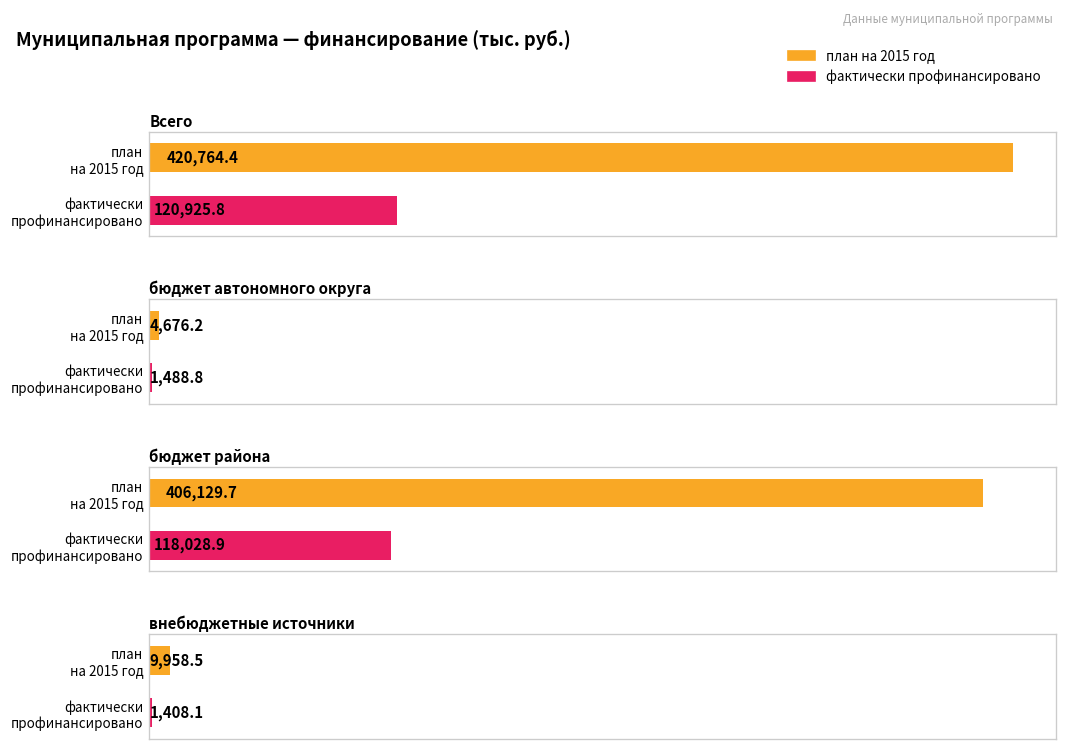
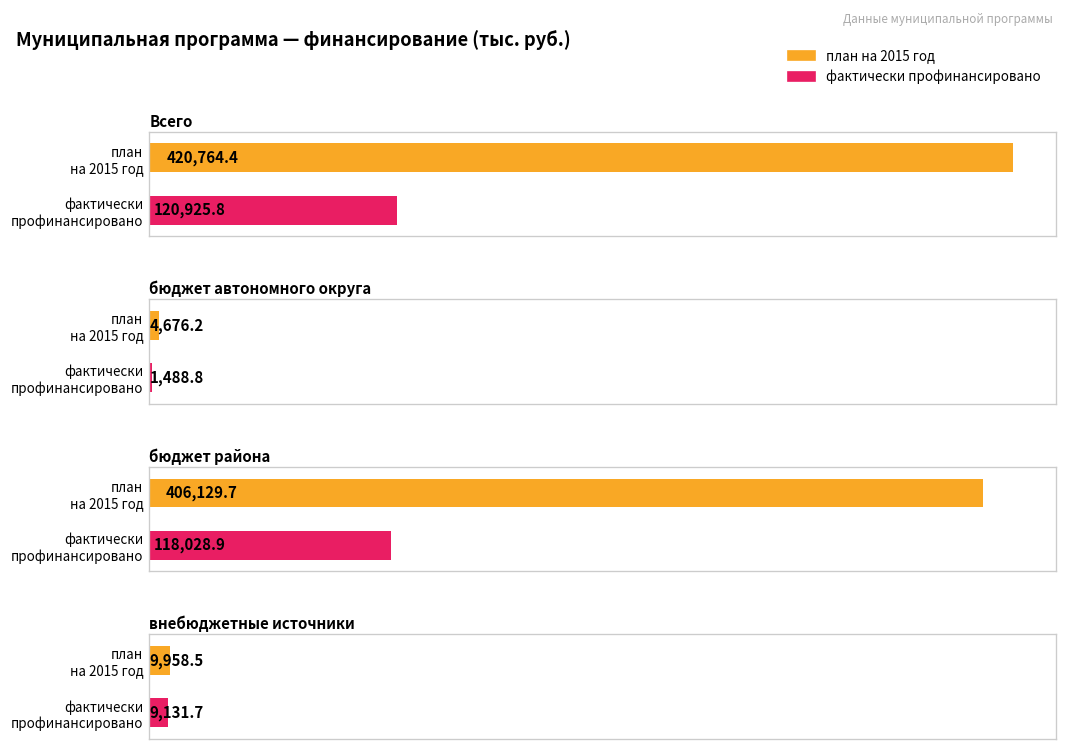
внебюджетные источники, фактически профинансировано: 1,408.1 -> 9,131.7
